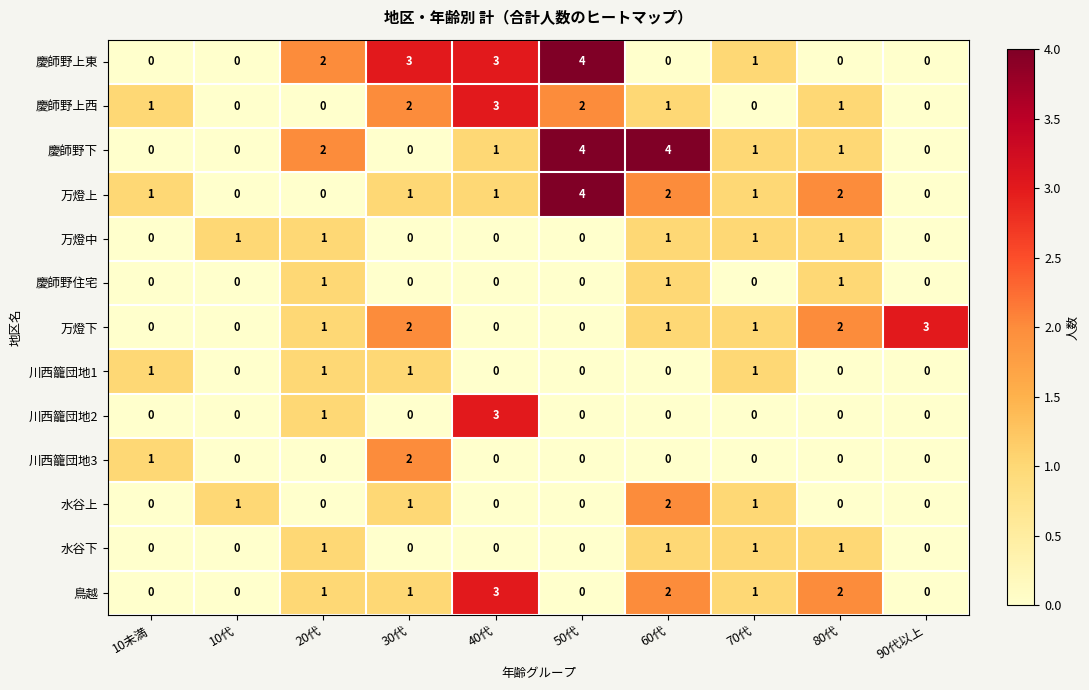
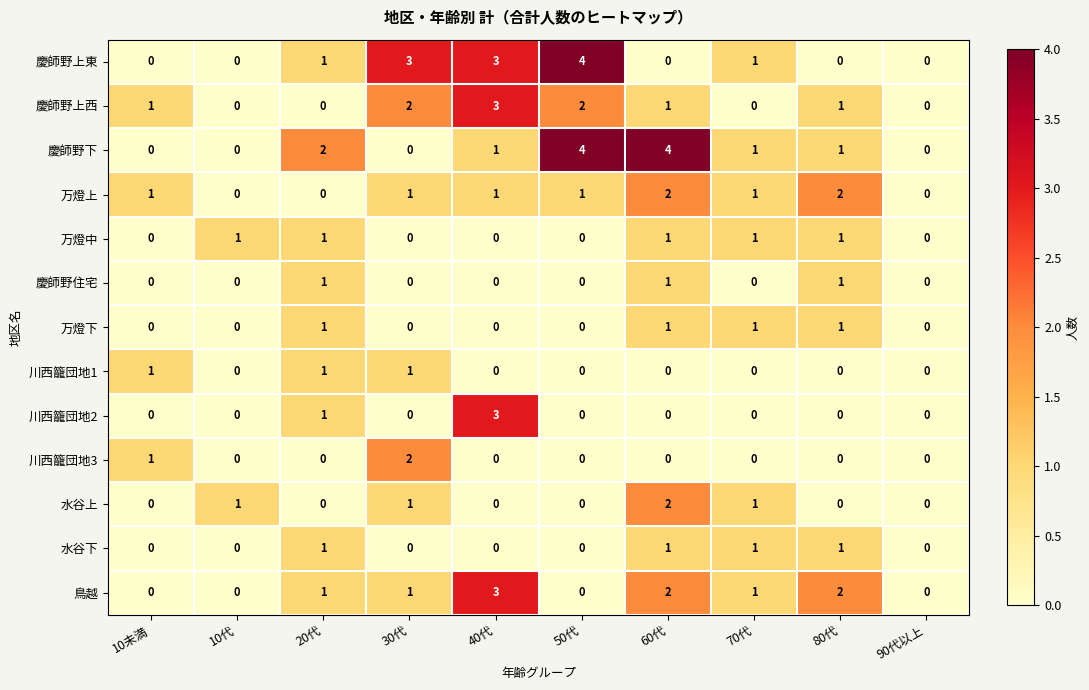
慶師野上東, 20代: 2 -> 1
万燈上, 50代: 4 -> 1
万燈下, 30代: 2 -> 0
万燈下, 80代: 2 -> 1
万燈下, 90代以上: 3 -> 0
川西籠団地1, 70代: 1 -> 0
